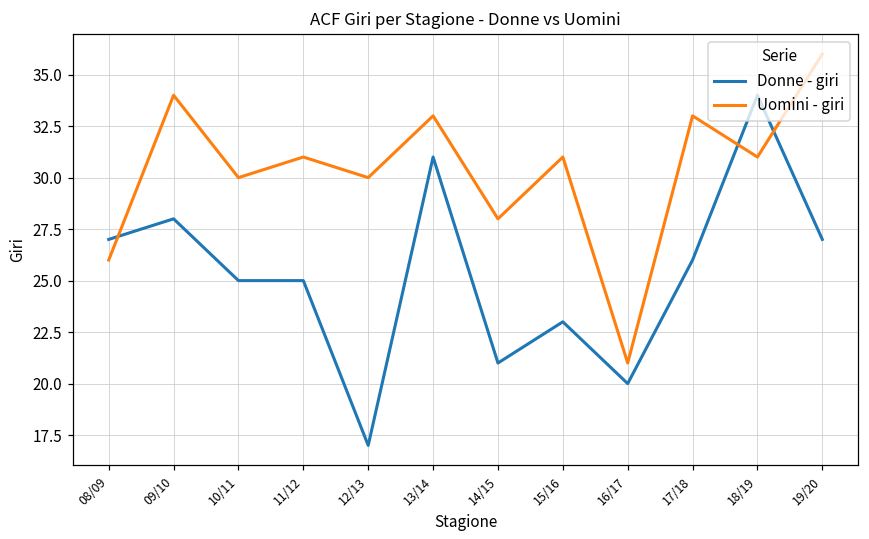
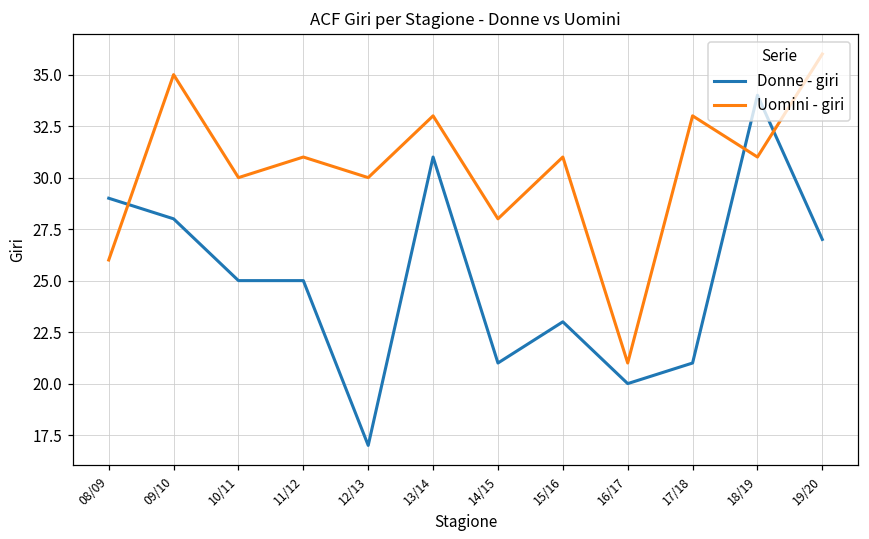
Donne - giri, 08/09: 27 -> 29
Uomini - giri, 09/10: 34 -> 35
Donne - giri, 17/18: 26 -> 21
